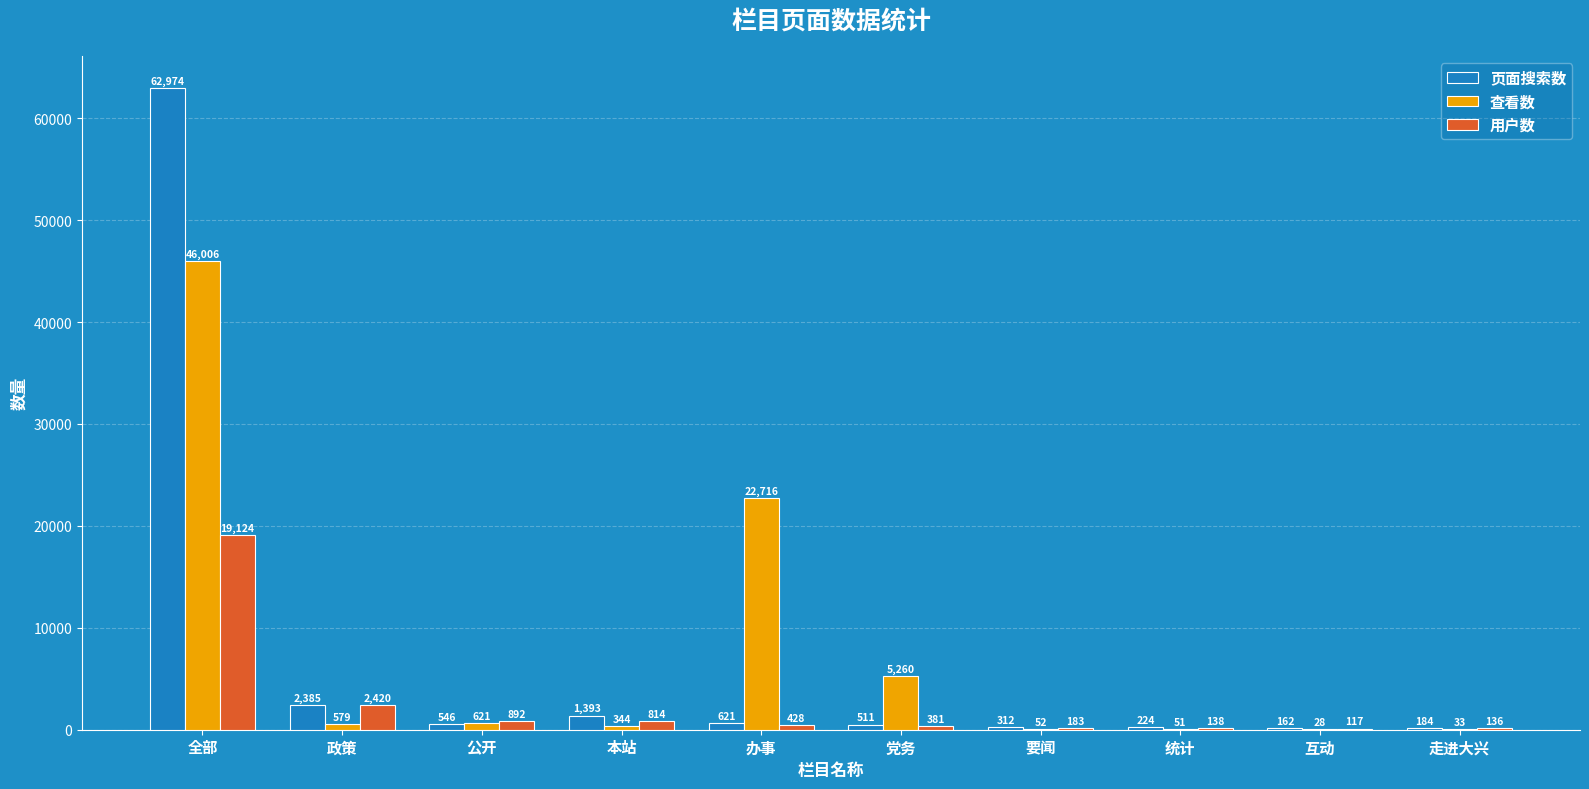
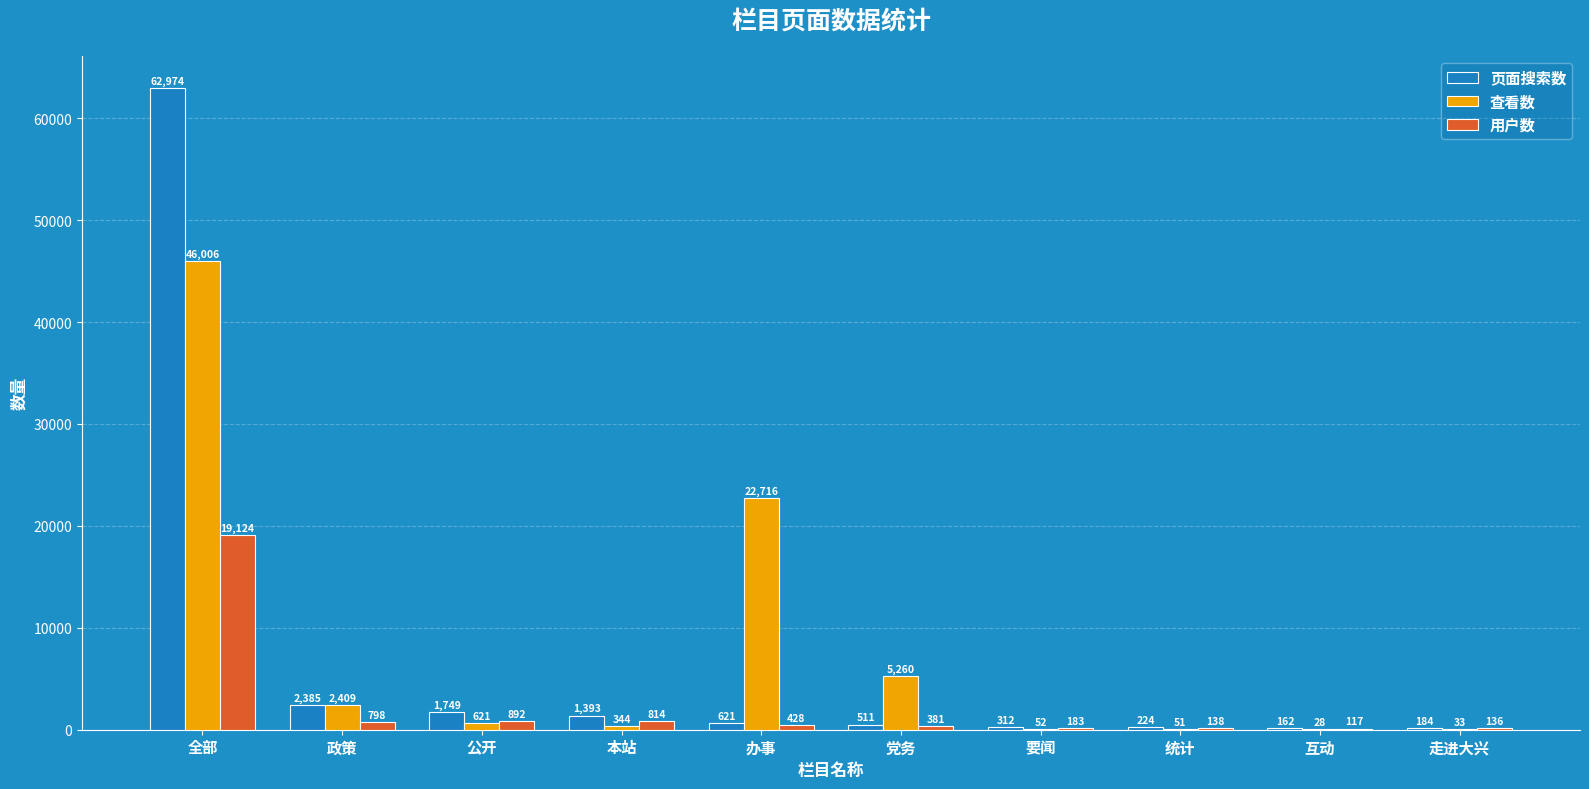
查看数, 政策: 579 -> 2,409
用户数, 政策: 2,420 -> 798
页面搜索数, 公开: 546 -> 1,749
